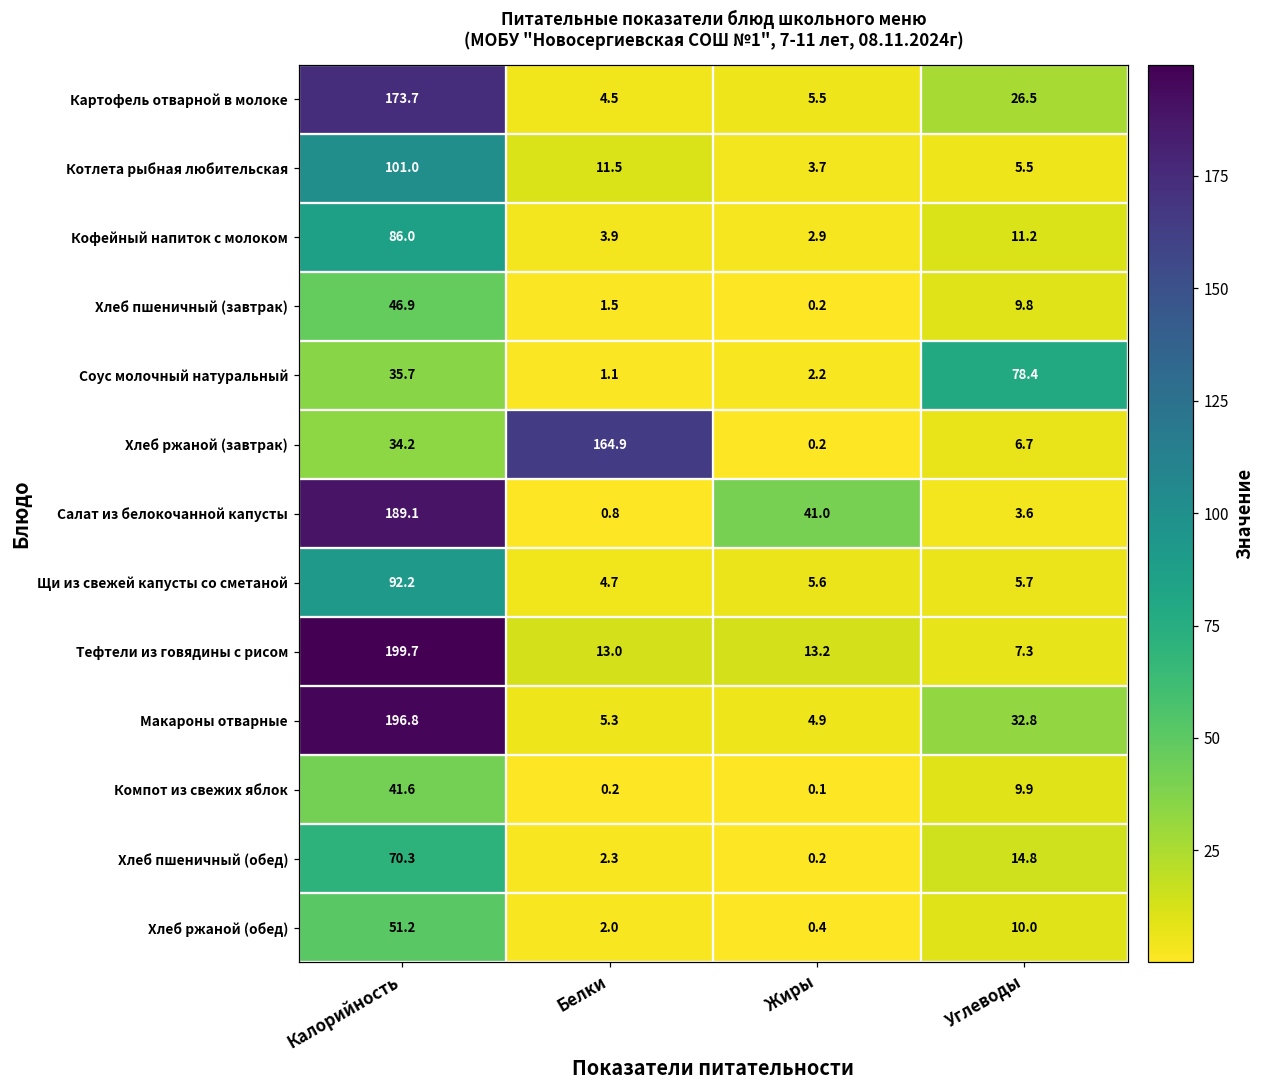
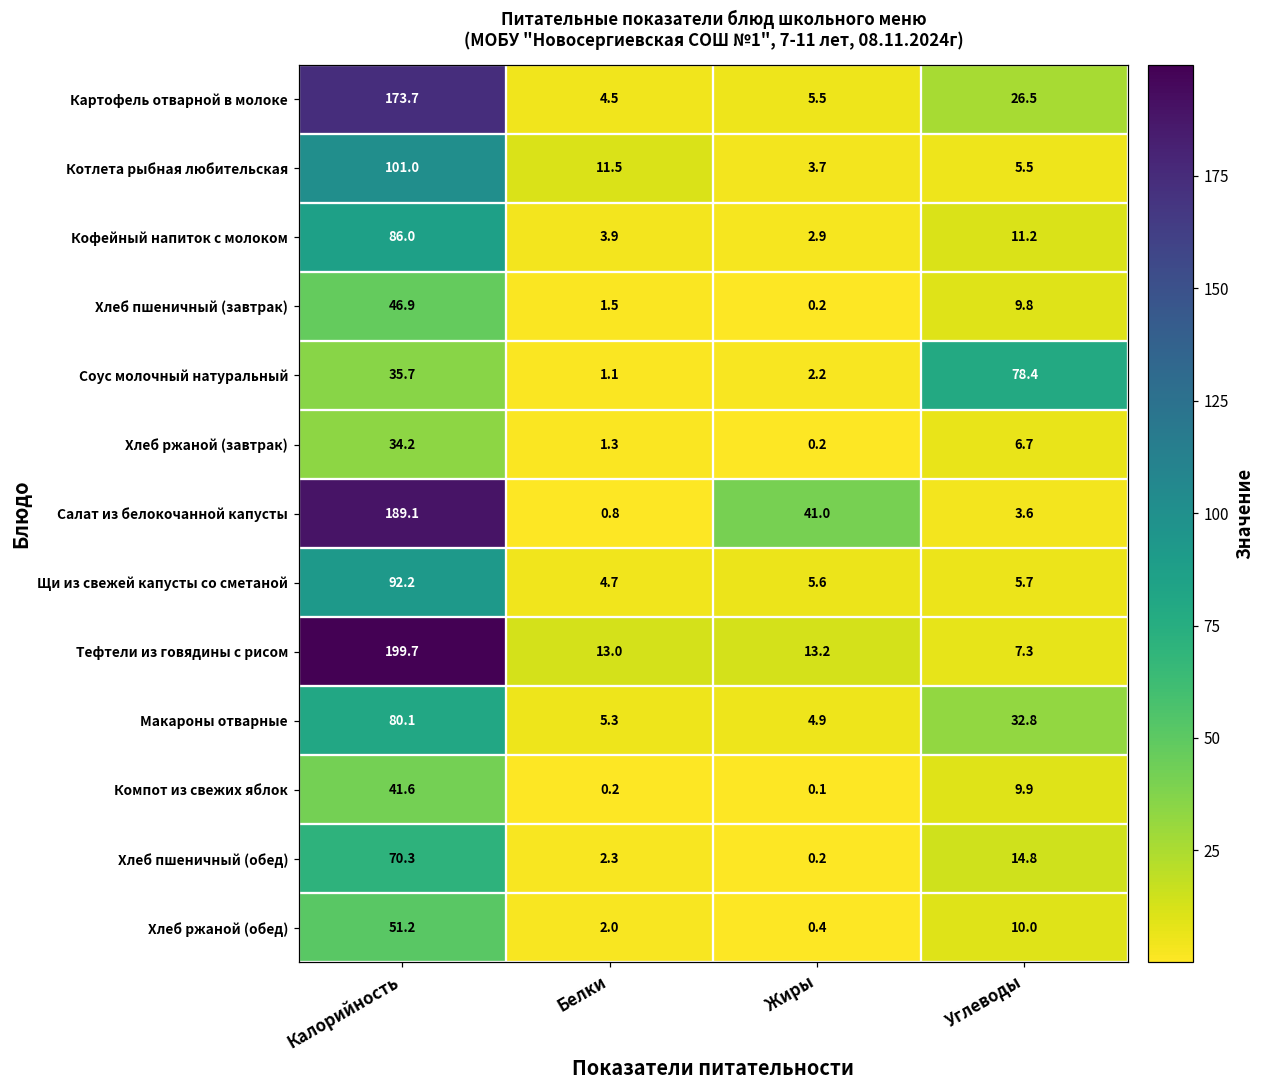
Хлеб ржаной (завтрак), Белки: 164.9 -> 1.3
Макароны отварные, Калорийность: 196.8 -> 80.1
